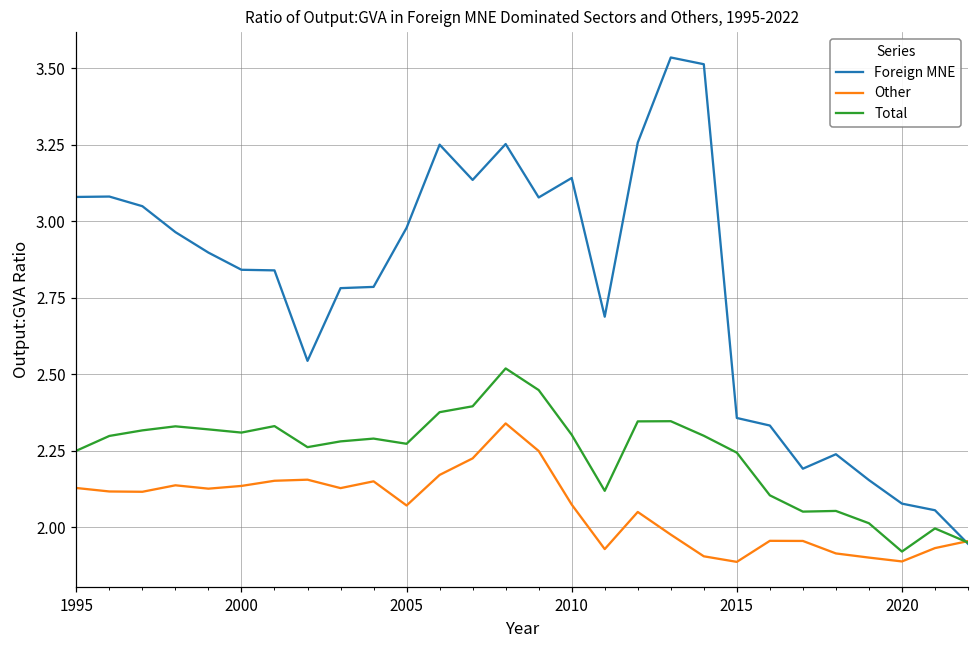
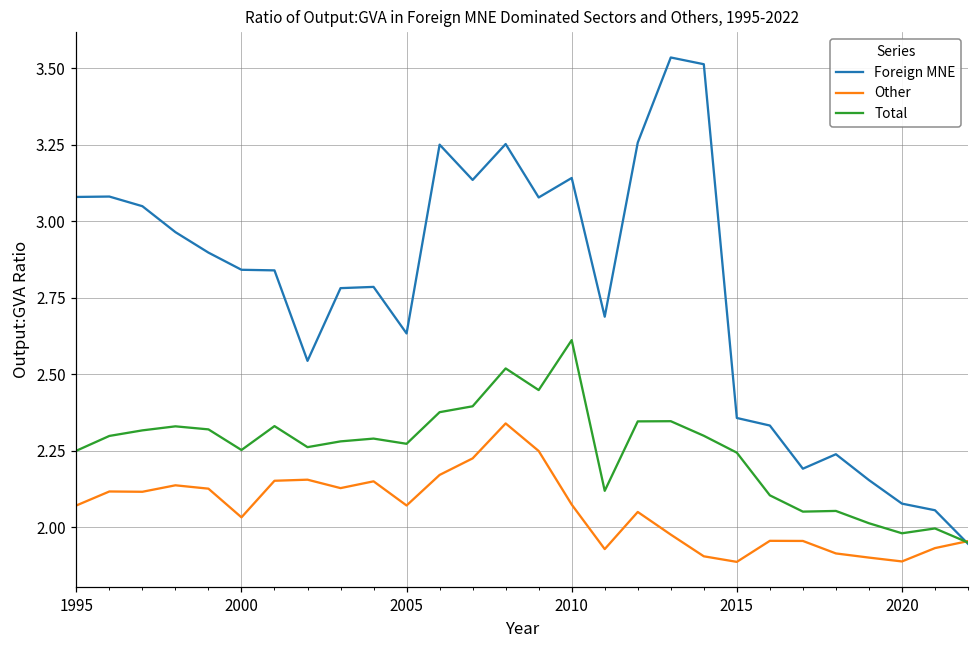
Other, 1995: 2.13 -> 2.07
Other, 2000: 2.14 -> 2.03
Total, 2000: 2.31 -> 2.25
Foreign MNE, 2005: 2.98 -> 2.63
Total, 2010: 2.30 -> 2.61
Total, 2020: 1.92 -> 1.98
